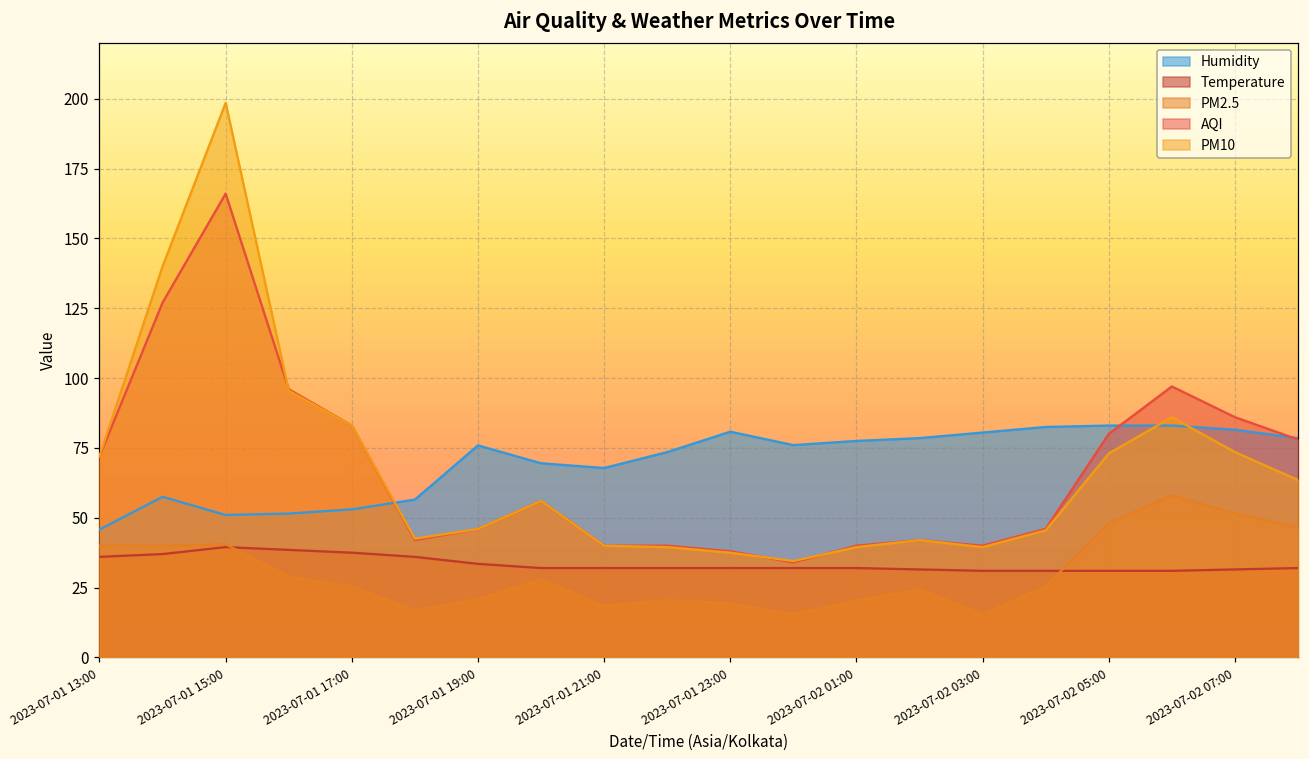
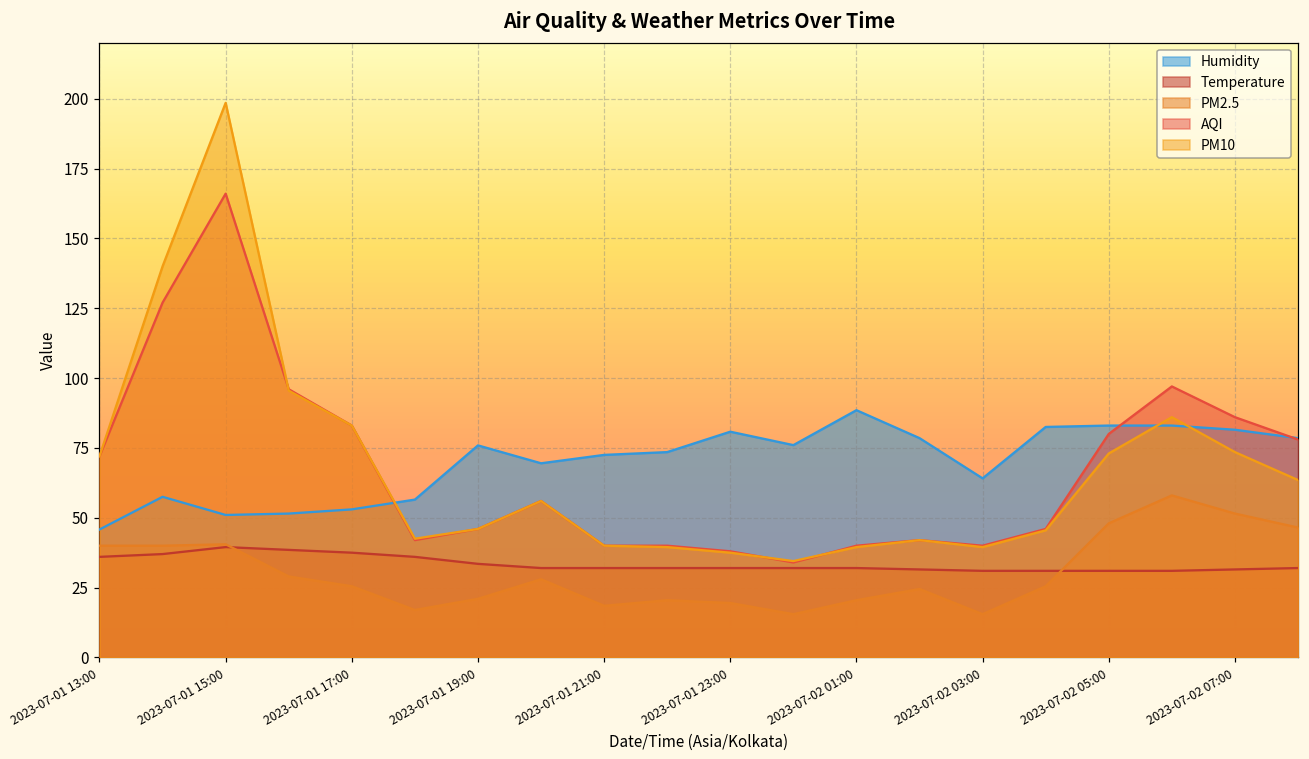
Humidity, 2023-07-01 21:00: 68 -> 73
Humidity, 2023-07-02 01:00: 78 -> 89
Humidity, 2023-07-02 03:00: 81 -> 64
